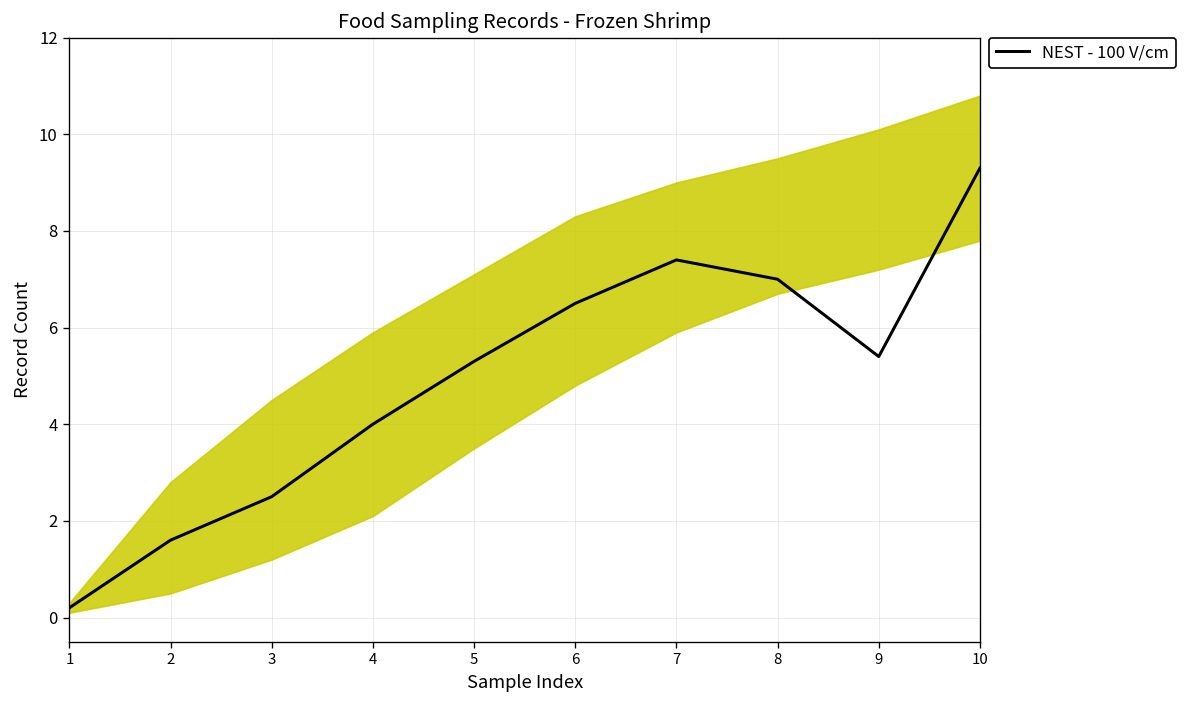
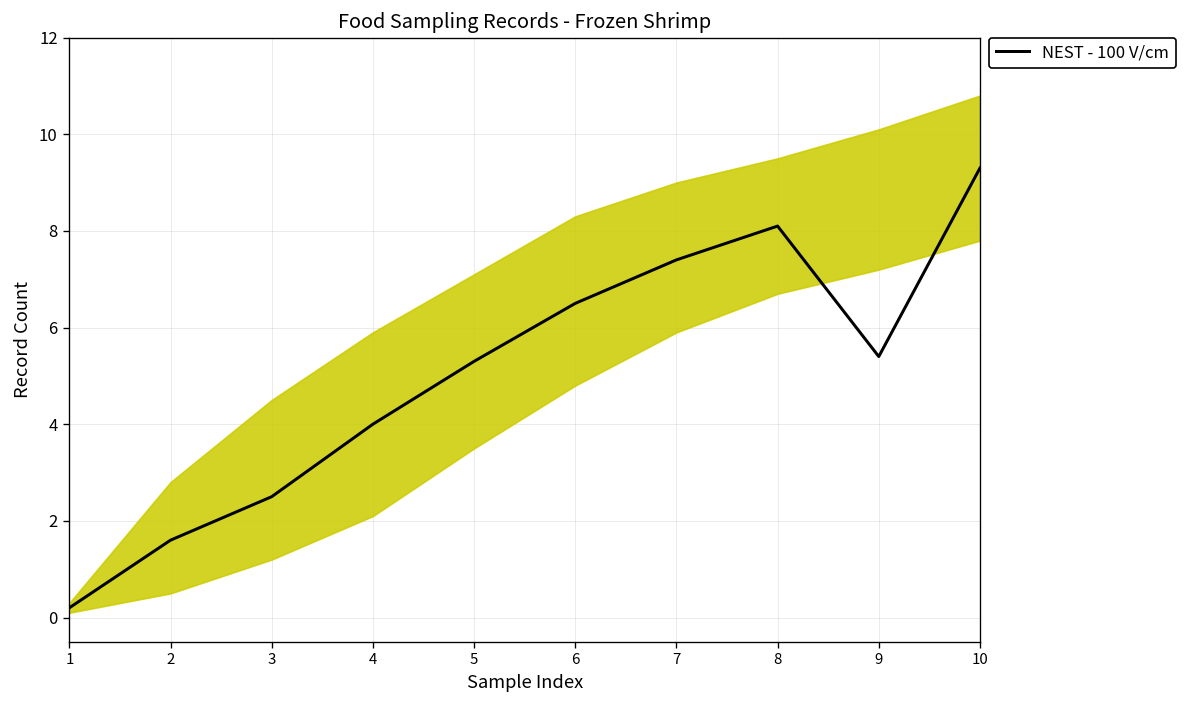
NEST - 100 V/cm, 8: 7.0 -> 8.1
